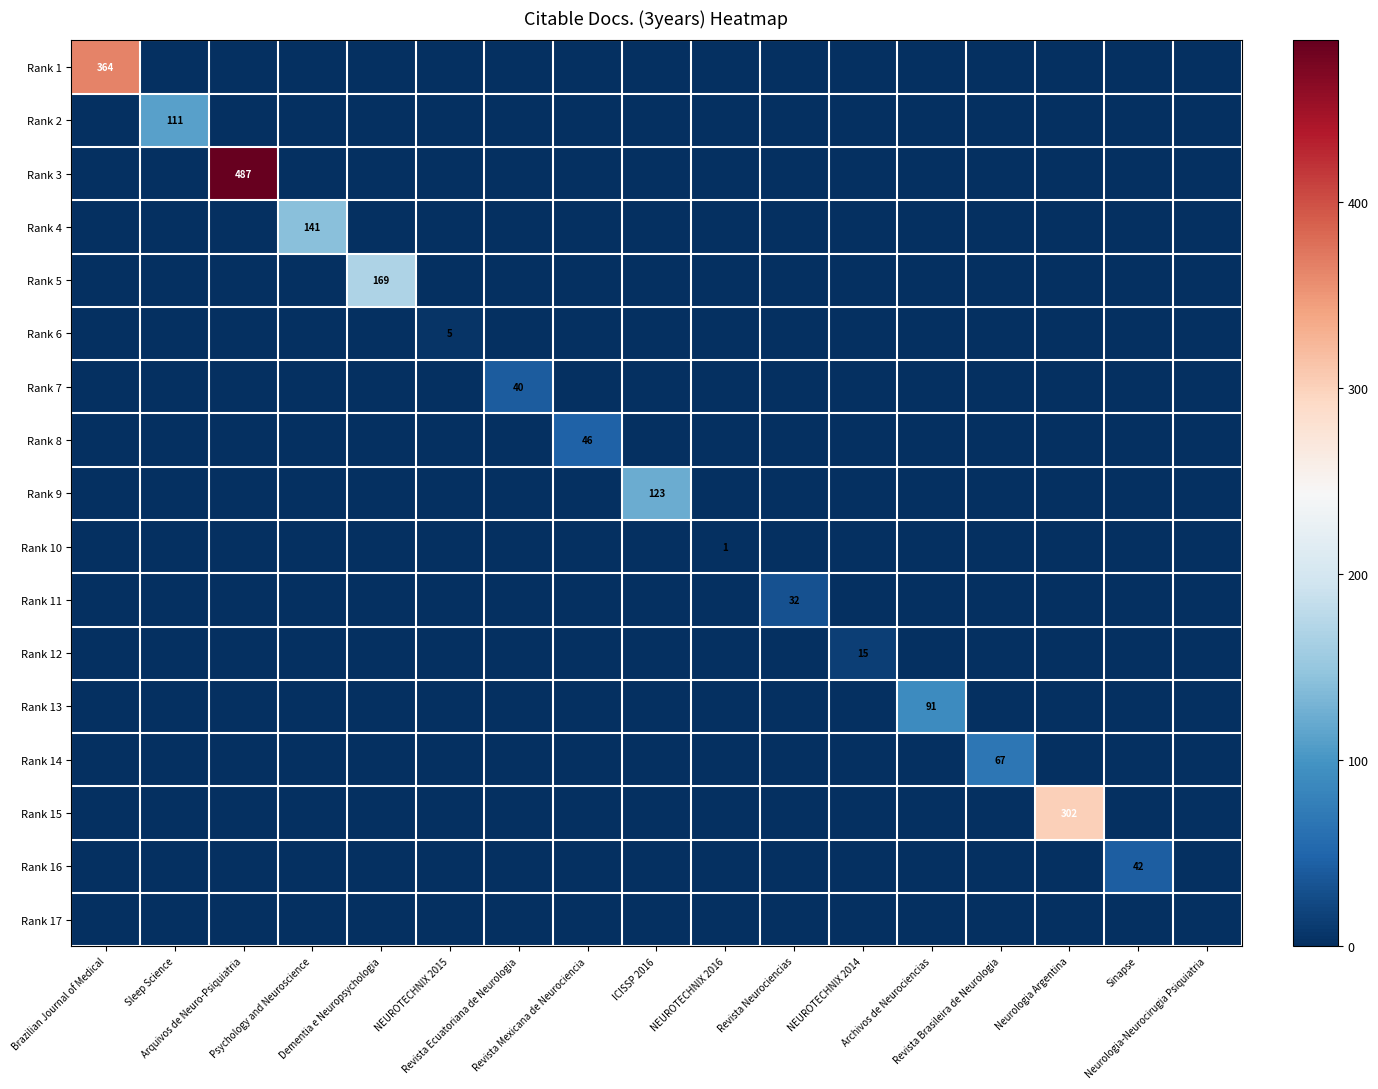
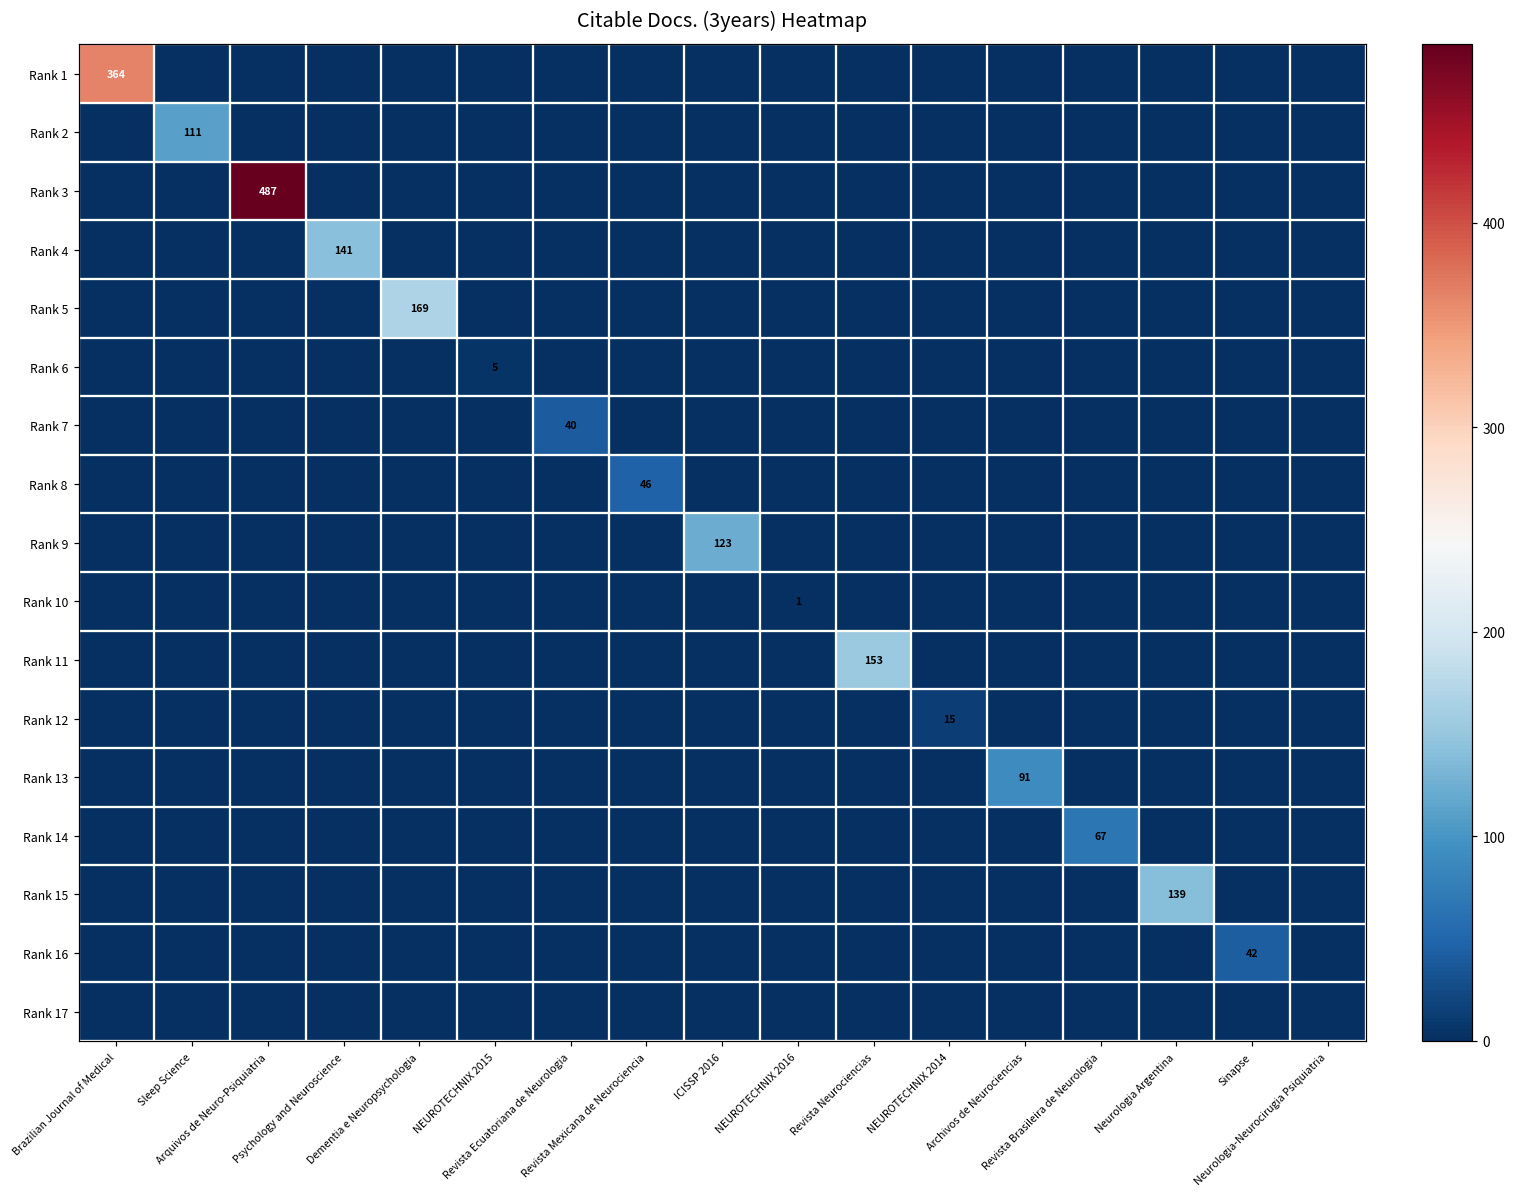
Rank 11, Revista Neurociencias: 32 -> 153
Rank 15, Neurologia Argentina: 302 -> 139
